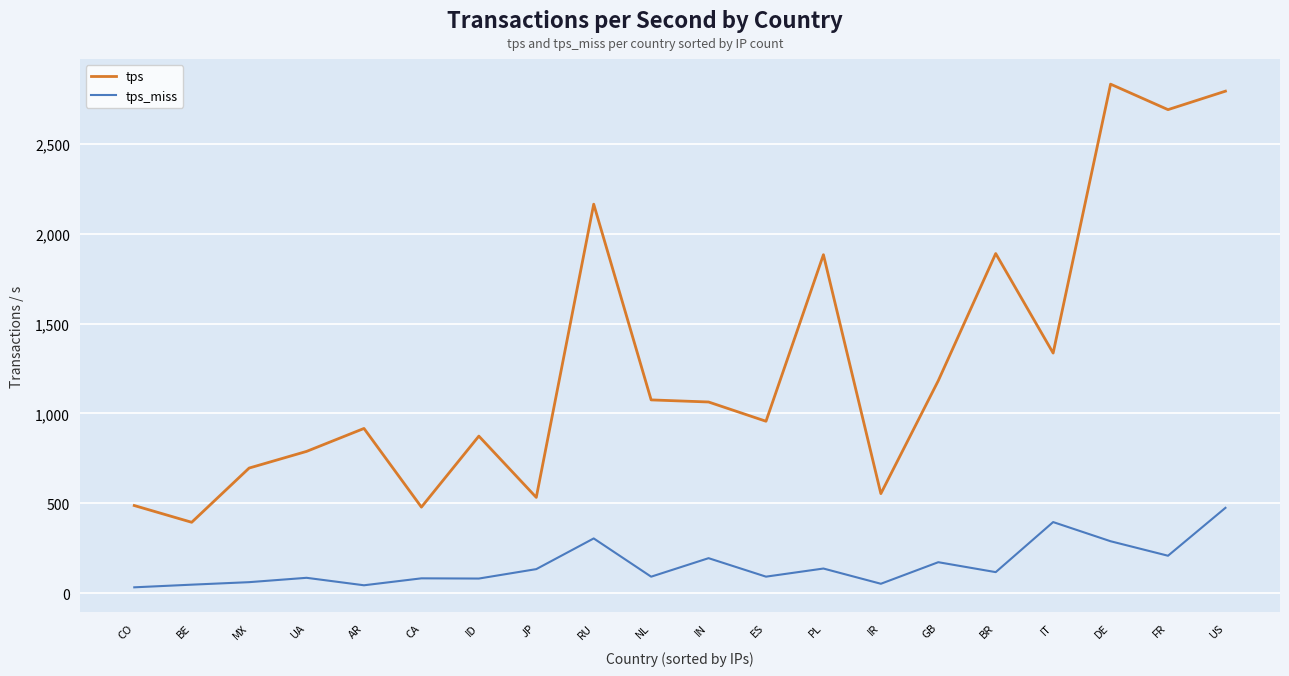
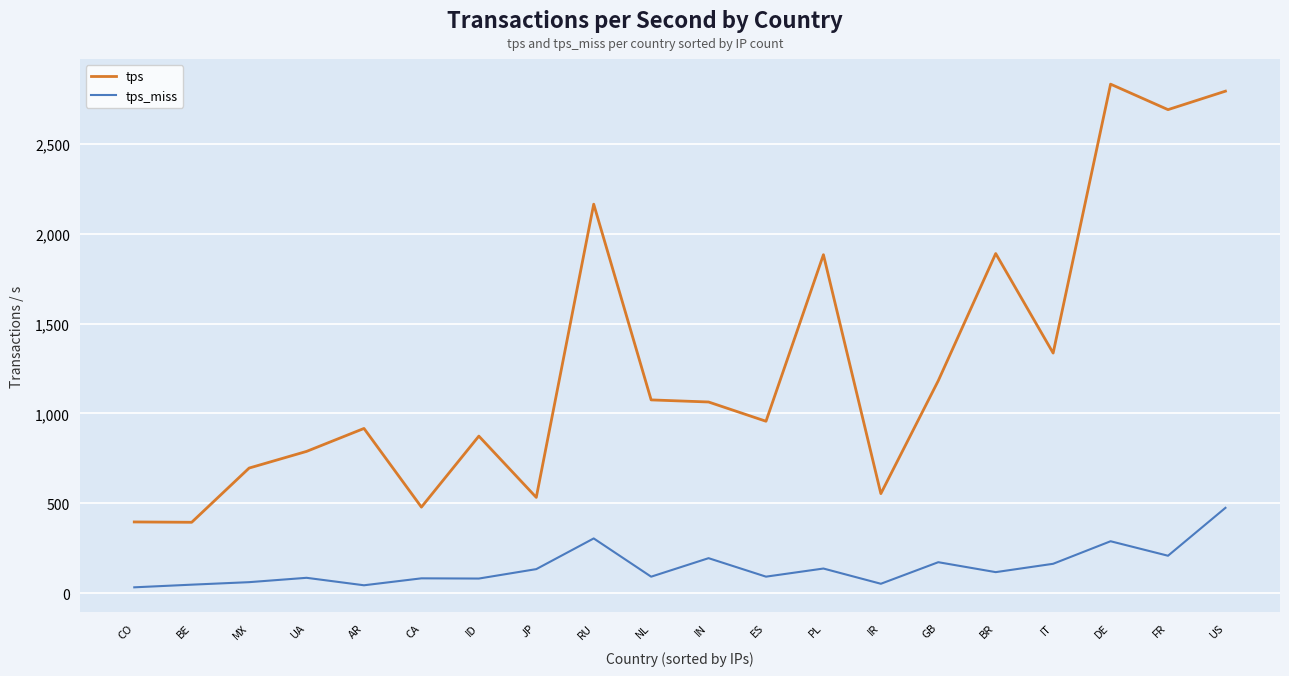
tps, CO: 490 -> 400
tps_miss, IT: 400 -> 160
